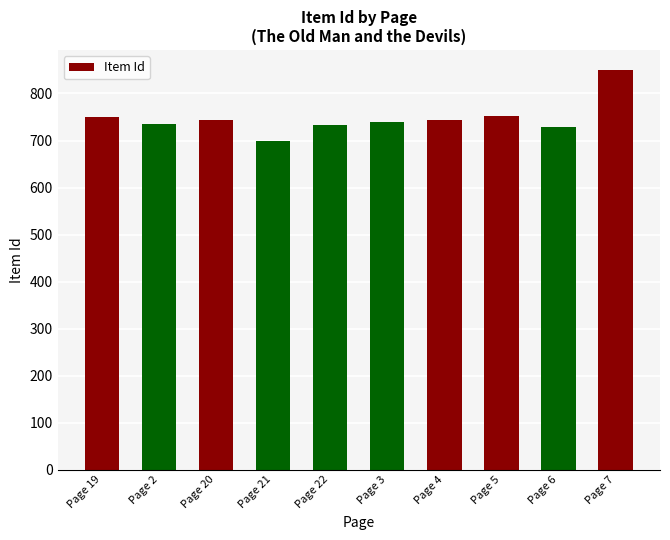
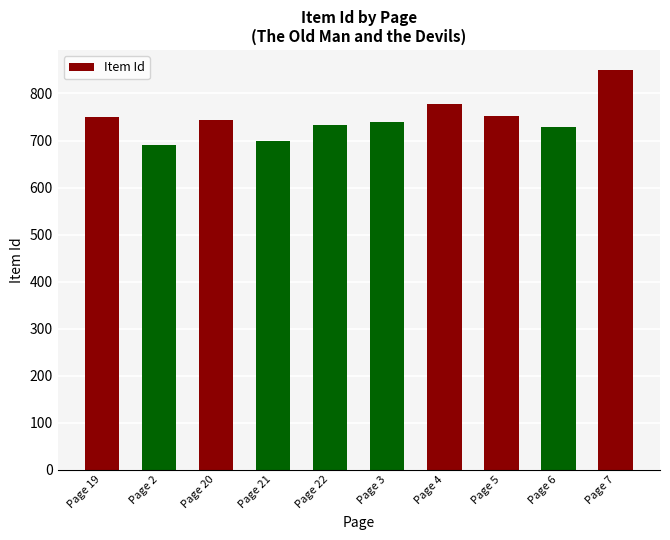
Page 2: 740 -> 690
Page 4: 740 -> 780
